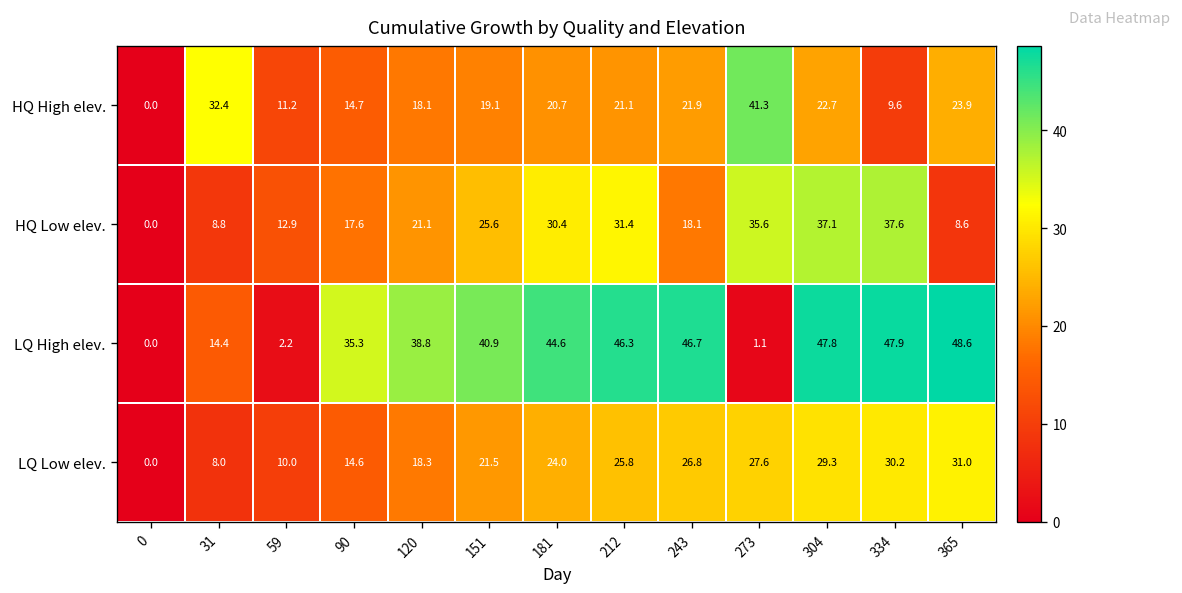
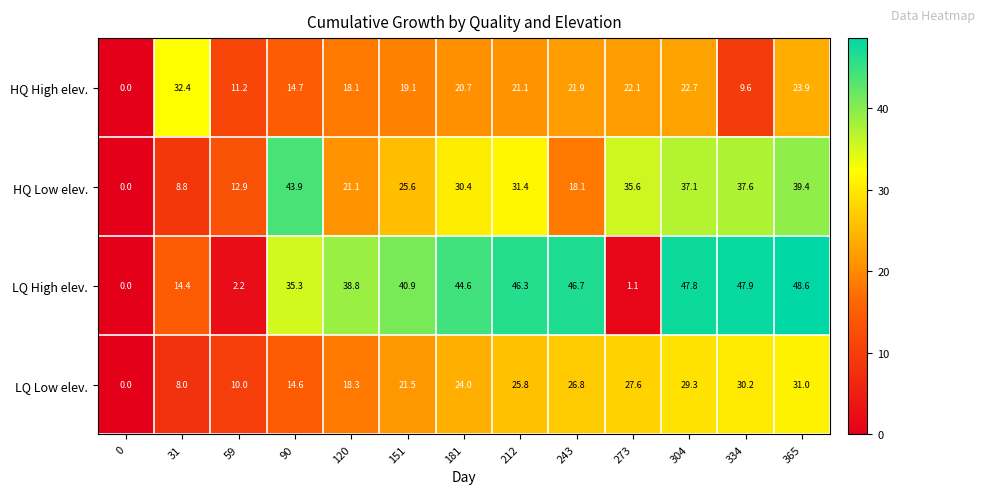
HQ High elev., 273: 41.3 -> 22.1
HQ Low elev., 90: 17.6 -> 43.9
HQ Low elev., 365: 8.6 -> 39.4
